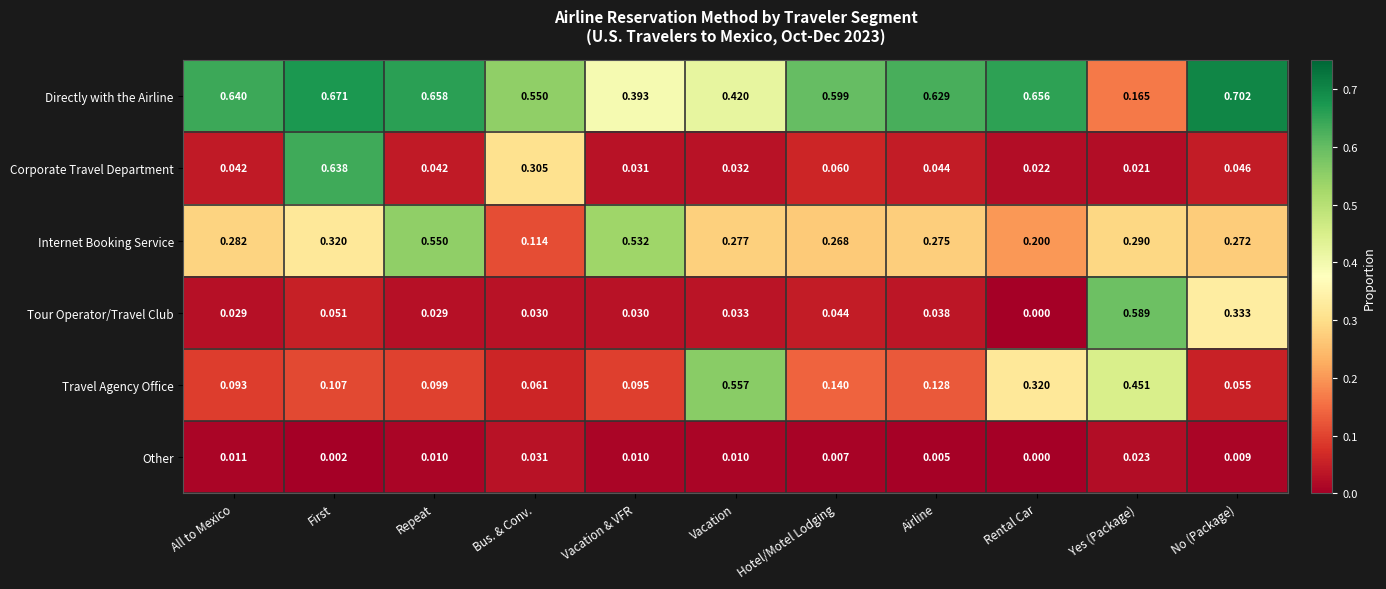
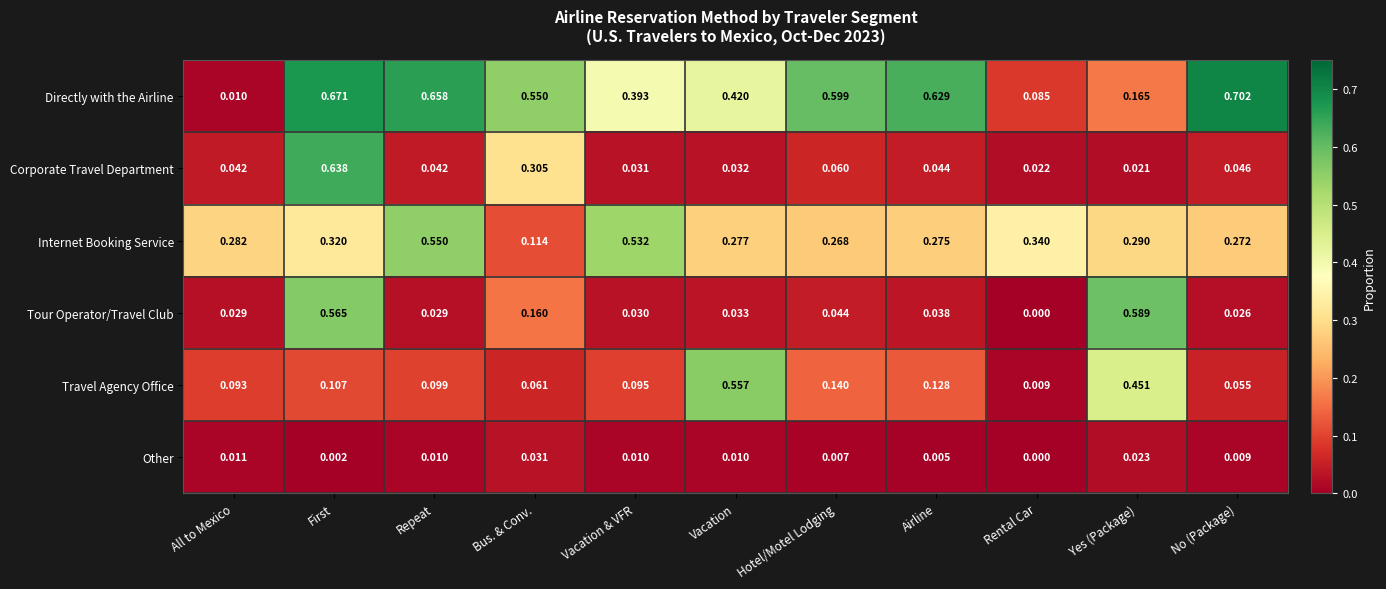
Directly with the Airline, All to Mexico: 0.640 -> 0.010
Directly with the Airline, Rental Car: 0.656 -> 0.085
Internet Booking Service, Rental Car: 0.200 -> 0.340
Tour Operator/Travel Club, First: 0.051 -> 0.565
Tour Operator/Travel Club, Bus. & Conv.: 0.030 -> 0.160
Tour Operator/Travel Club, No (Package): 0.333 -> 0.026
Travel Agency Office, Rental Car: 0.320 -> 0.009
